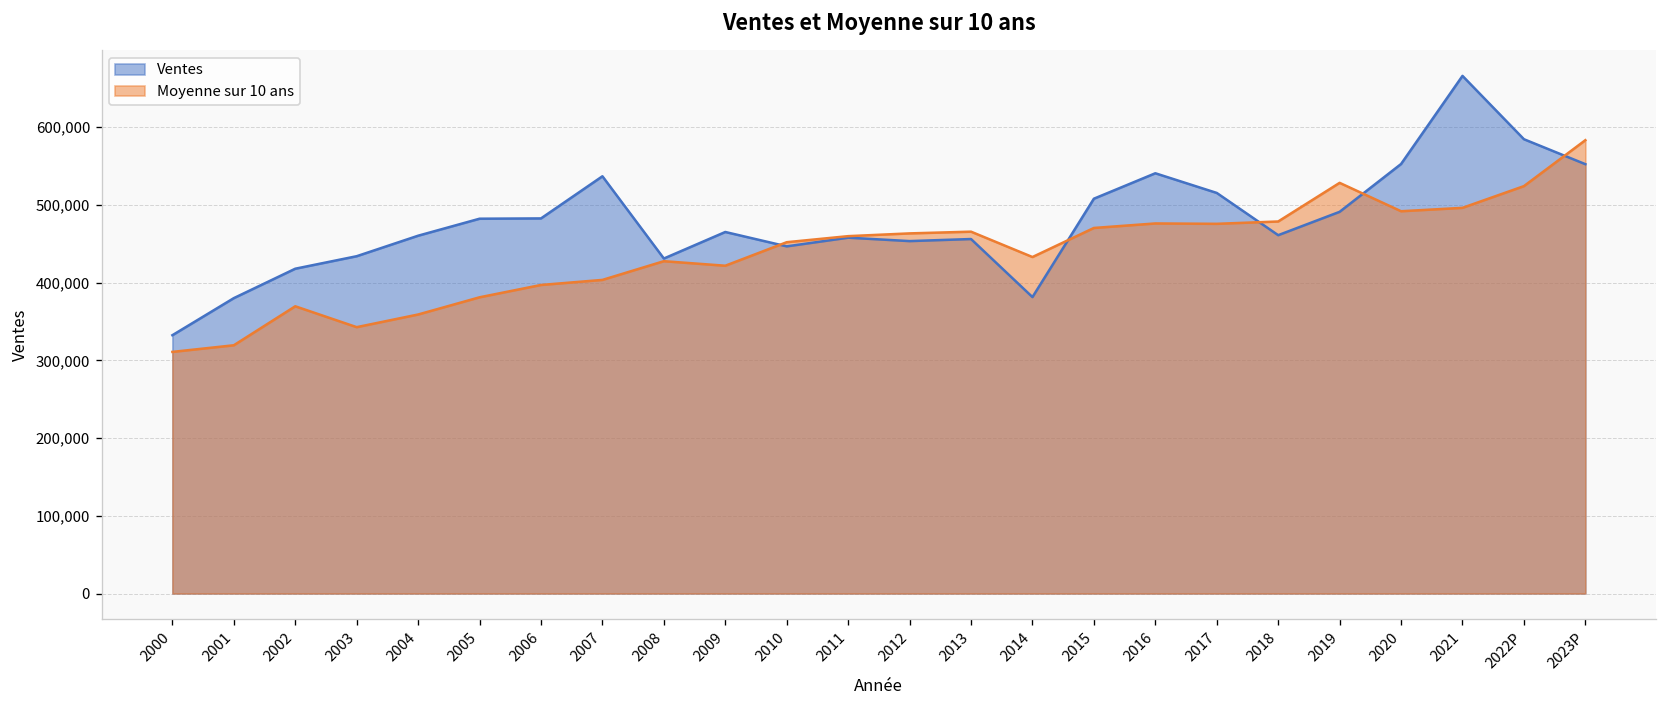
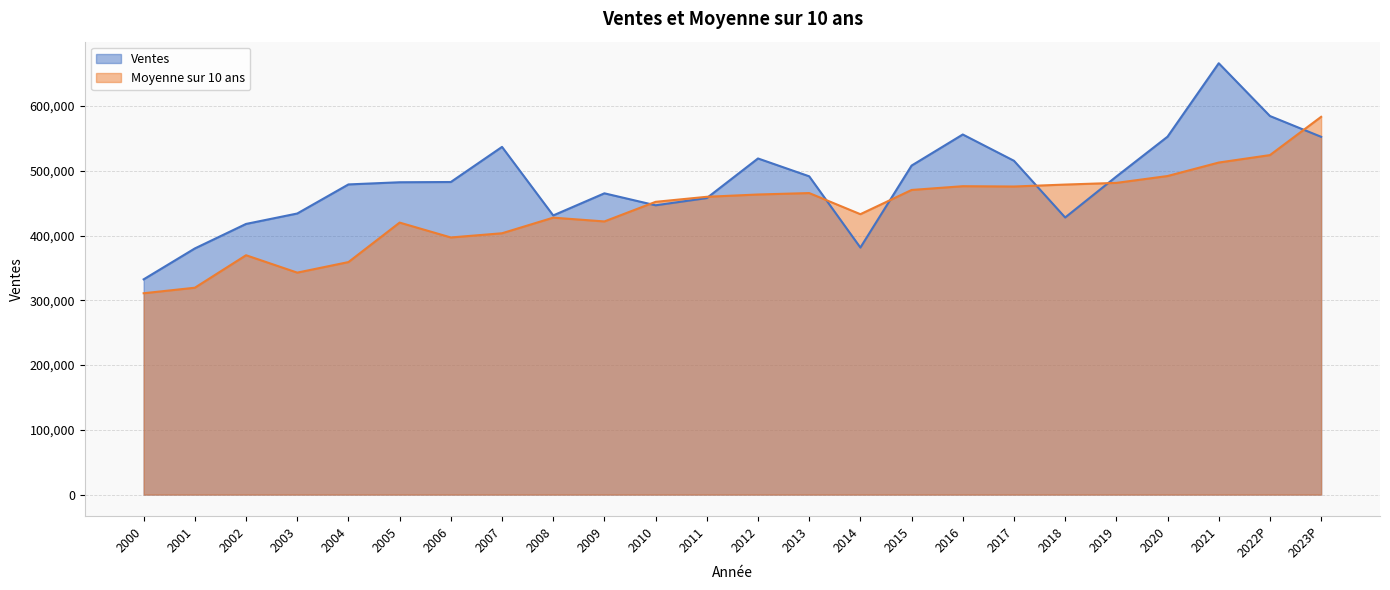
Ventes, 2004: 460,000 -> 480,000
Moyenne sur 10 ans, 2005: 380,000 -> 420,000
Ventes, 2012: 450,000 -> 520,000
Ventes, 2013: 460,000 -> 490,000
Ventes, 2016: 540,000 -> 560,000
Ventes, 2018: 460,000 -> 430,000
Moyenne sur 10 ans, 2019: 530,000 -> 480,000
Moyenne sur 10 ans, 2021: 500,000 -> 510,000
